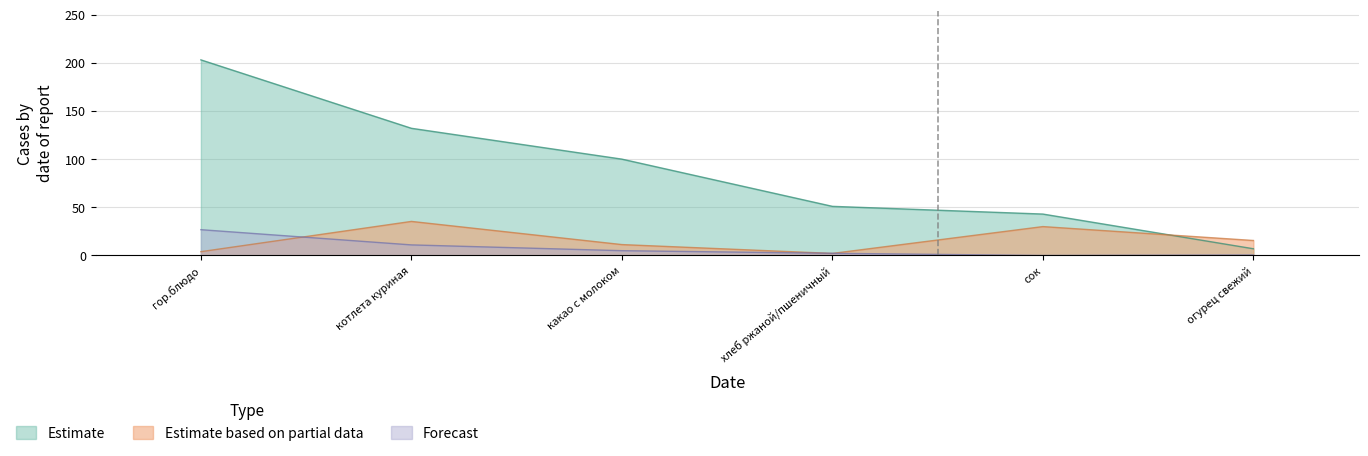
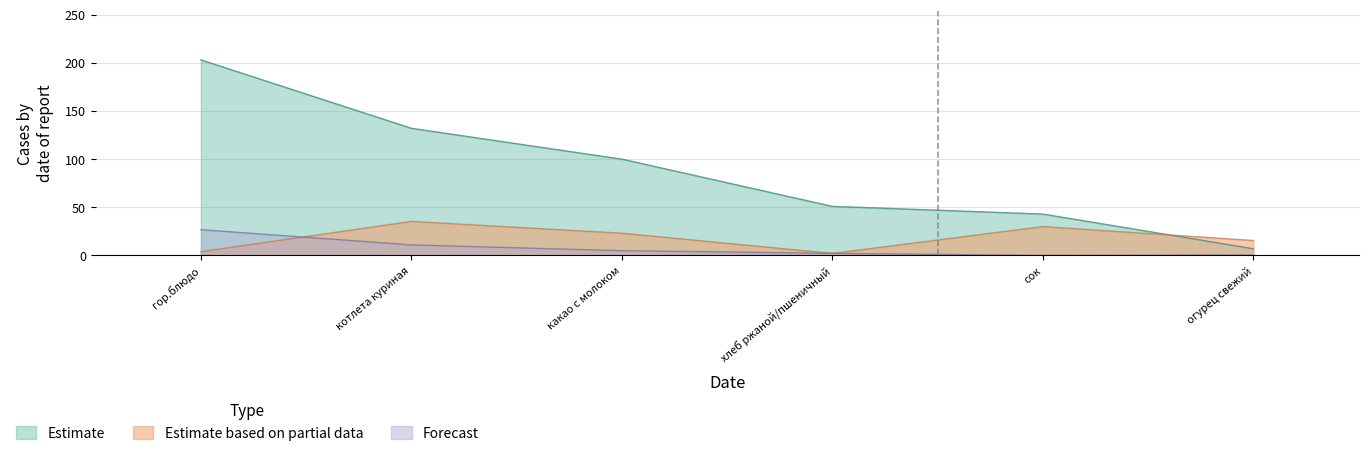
Estimate based on partial data, какао с молоком: 10 -> 20
